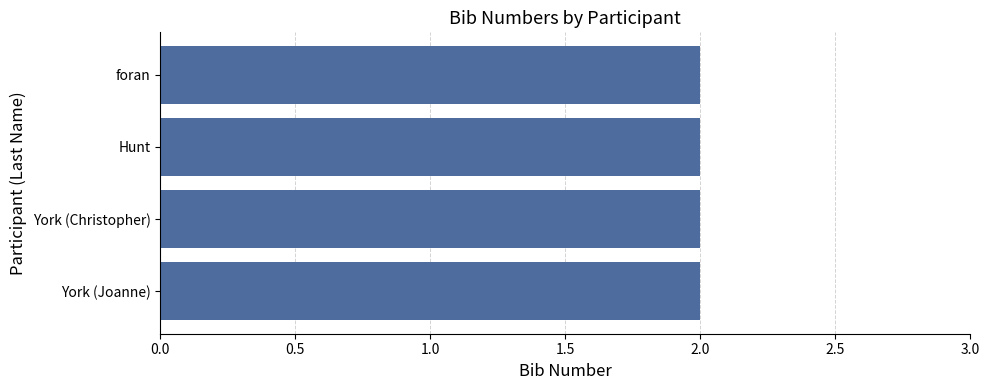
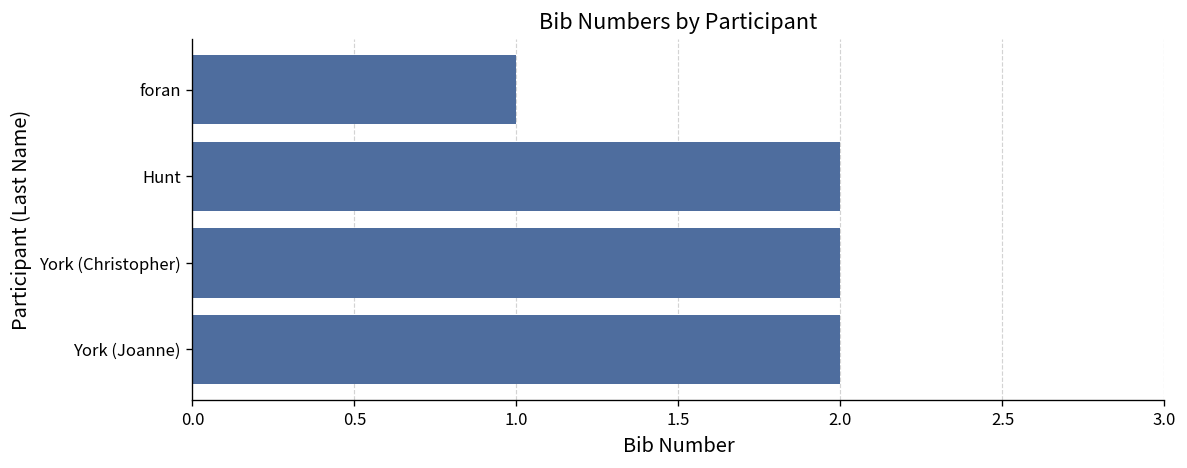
foran: 2 -> 1
